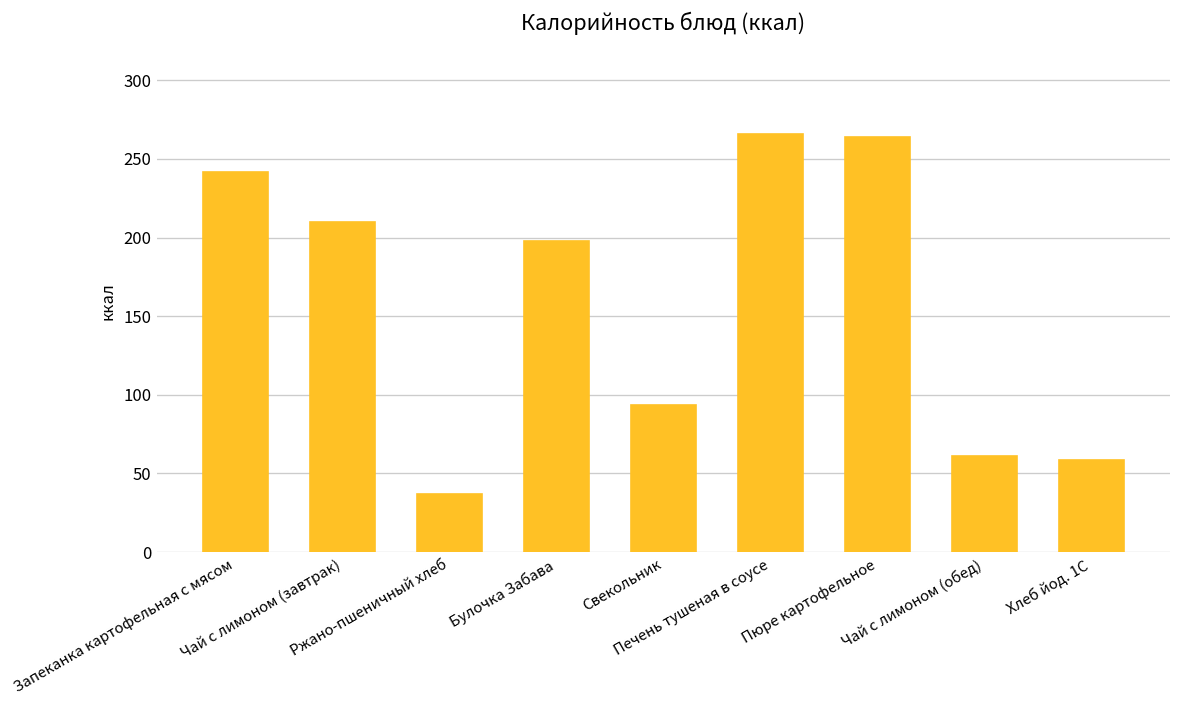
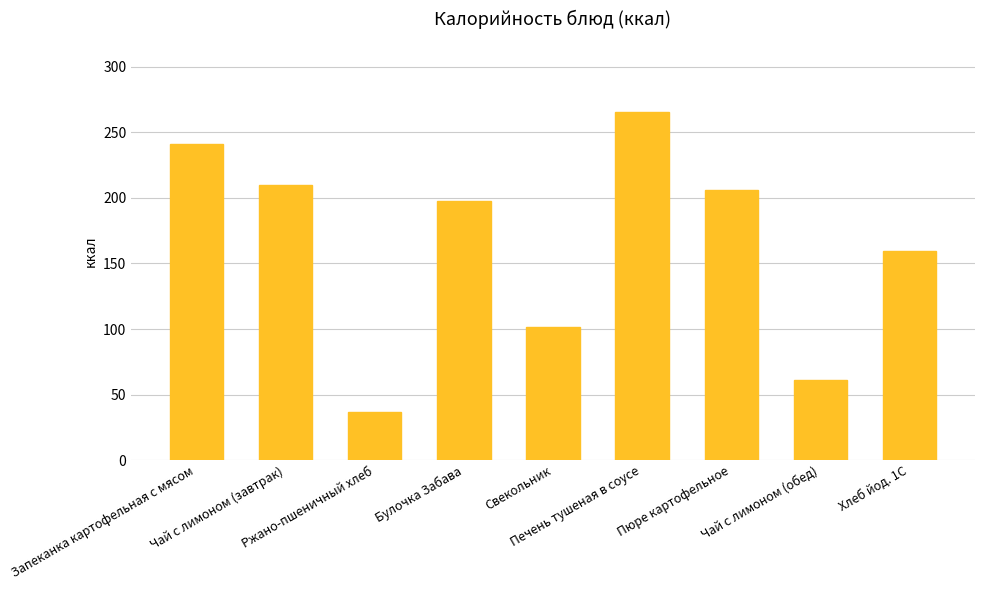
Свекольник: 94 -> 101
Пюре картофельное: 264 -> 206
Хлеб йод. 1С: 59 -> 159
